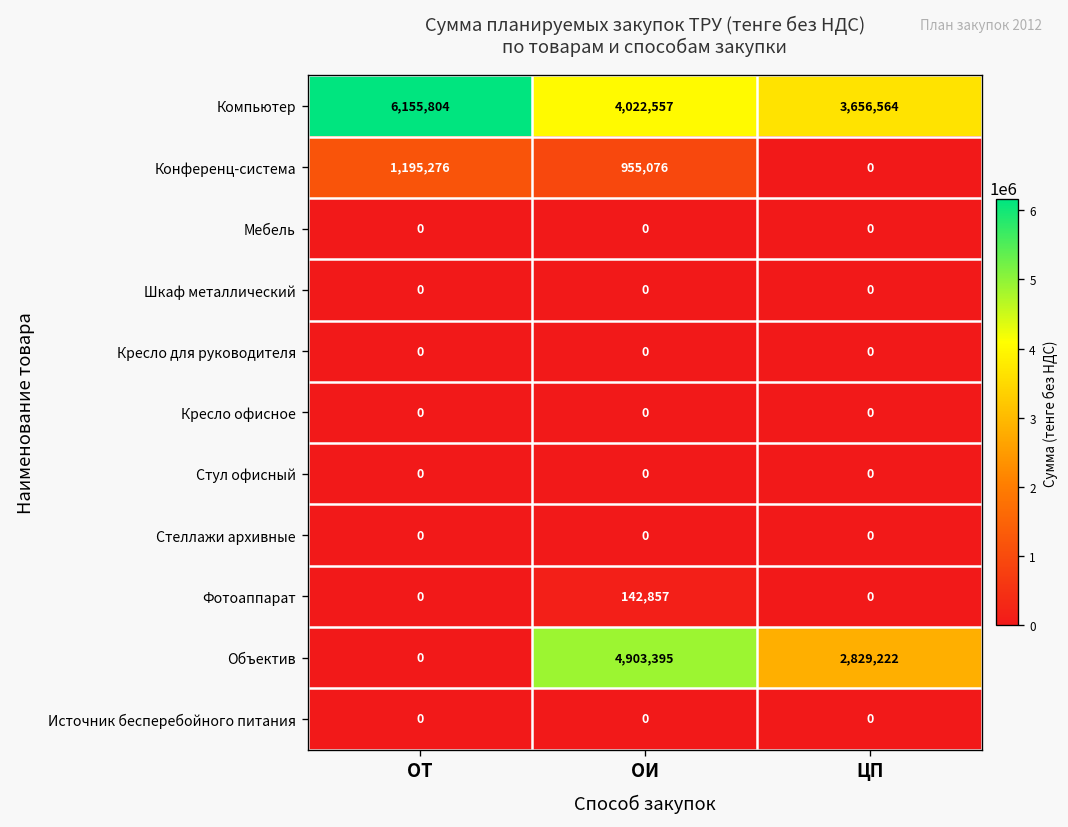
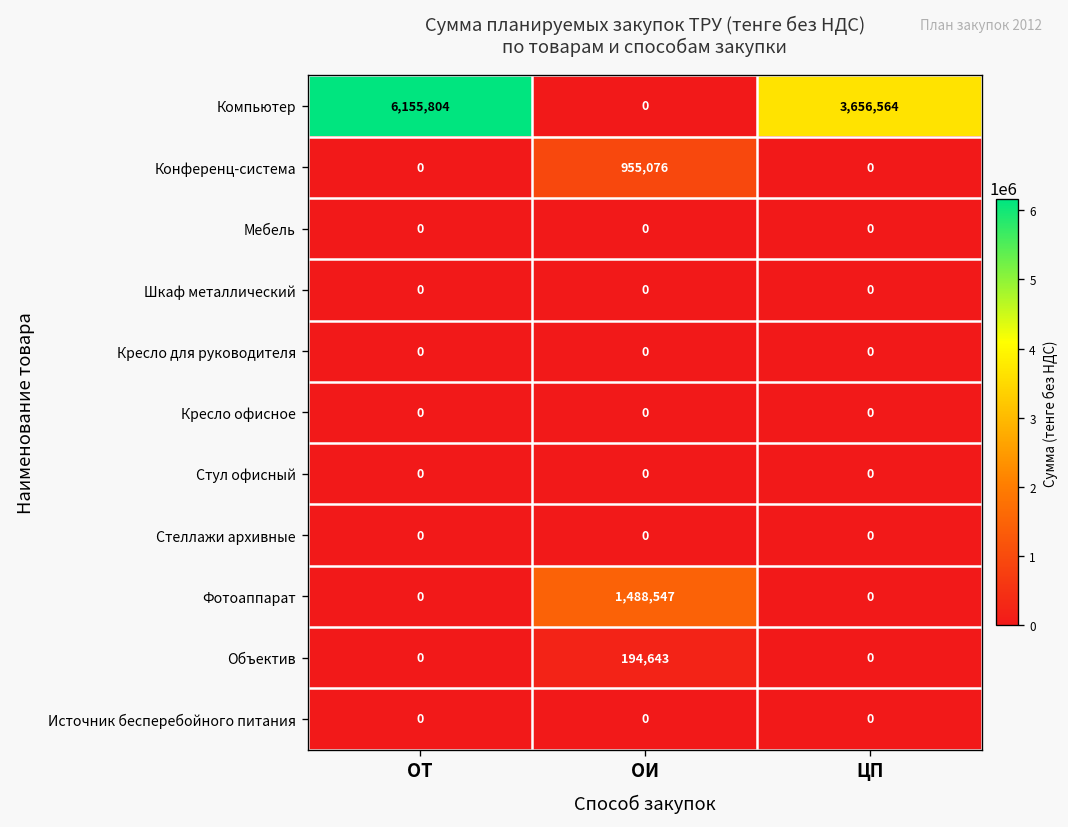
Компьютер, ОИ: 4,022,557 -> 0
Конференц-система, ОТ: 1,195,276 -> 0
Фотоаппарат, ОИ: 142,857 -> 1,488,547
Объектив, ОИ: 4,903,395 -> 194,643
Объектив, ЦП: 2,829,222 -> 0
